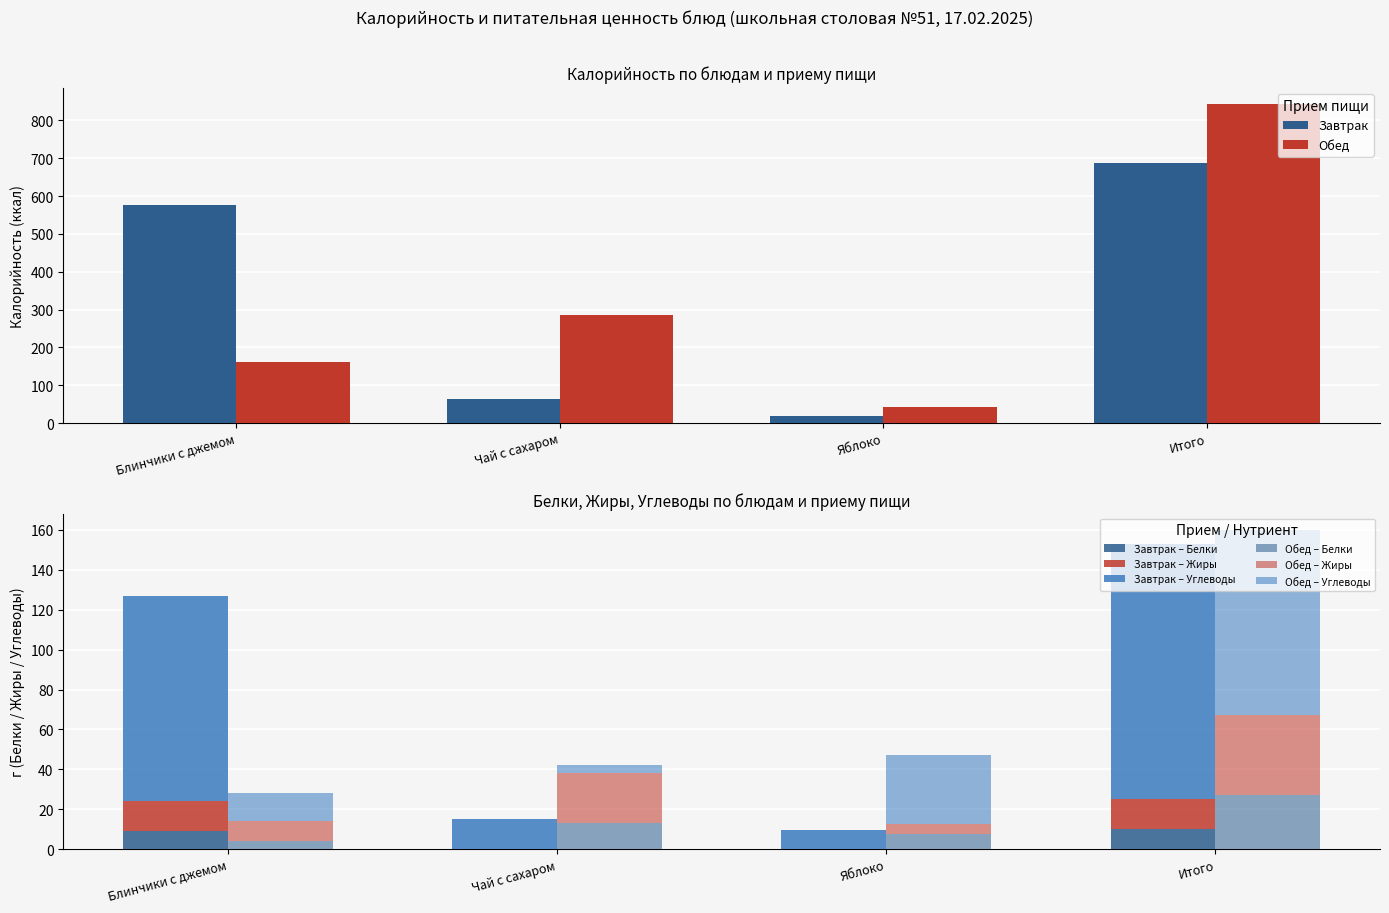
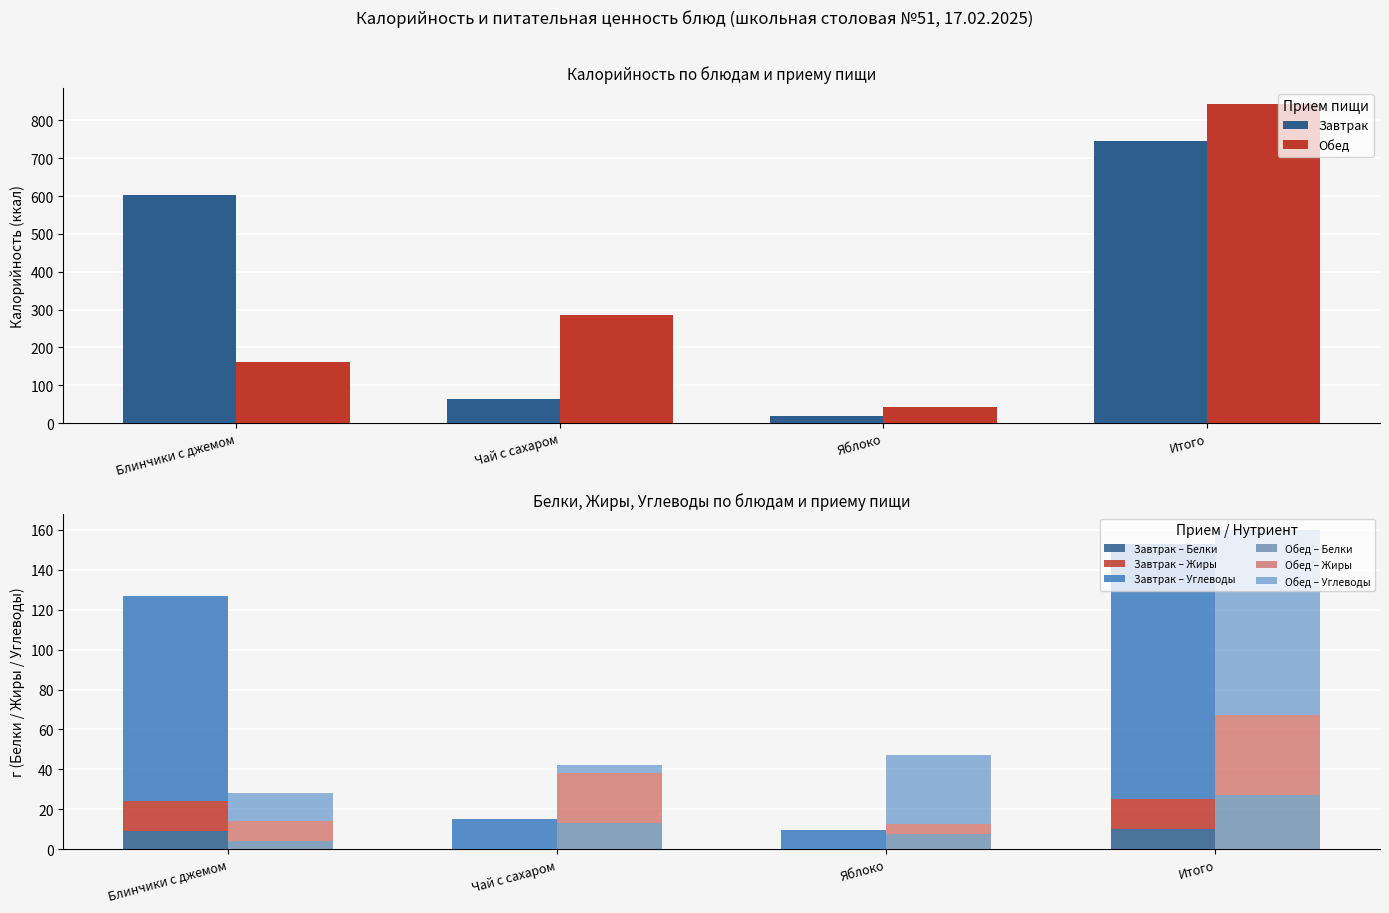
Калорийность по блюдам и приему пищи, Завтрак, Блинчики с джемом: 580 -> 600
Калорийность по блюдам и приему пищи, Завтрак, Итого: 690 -> 750
